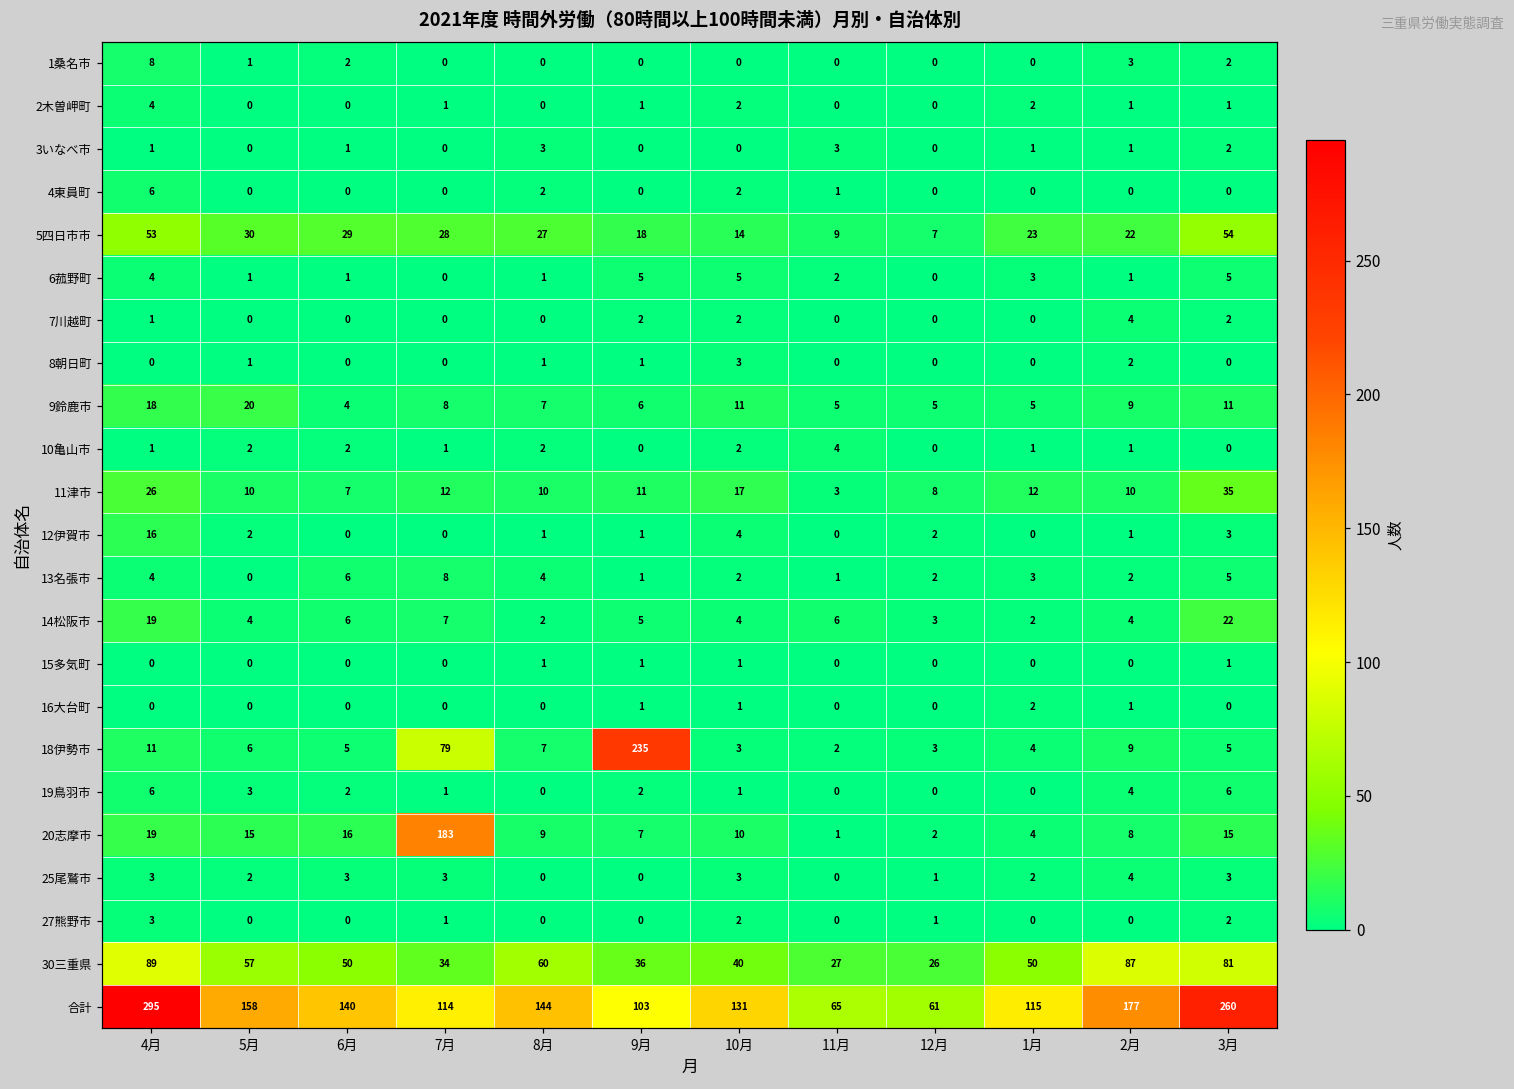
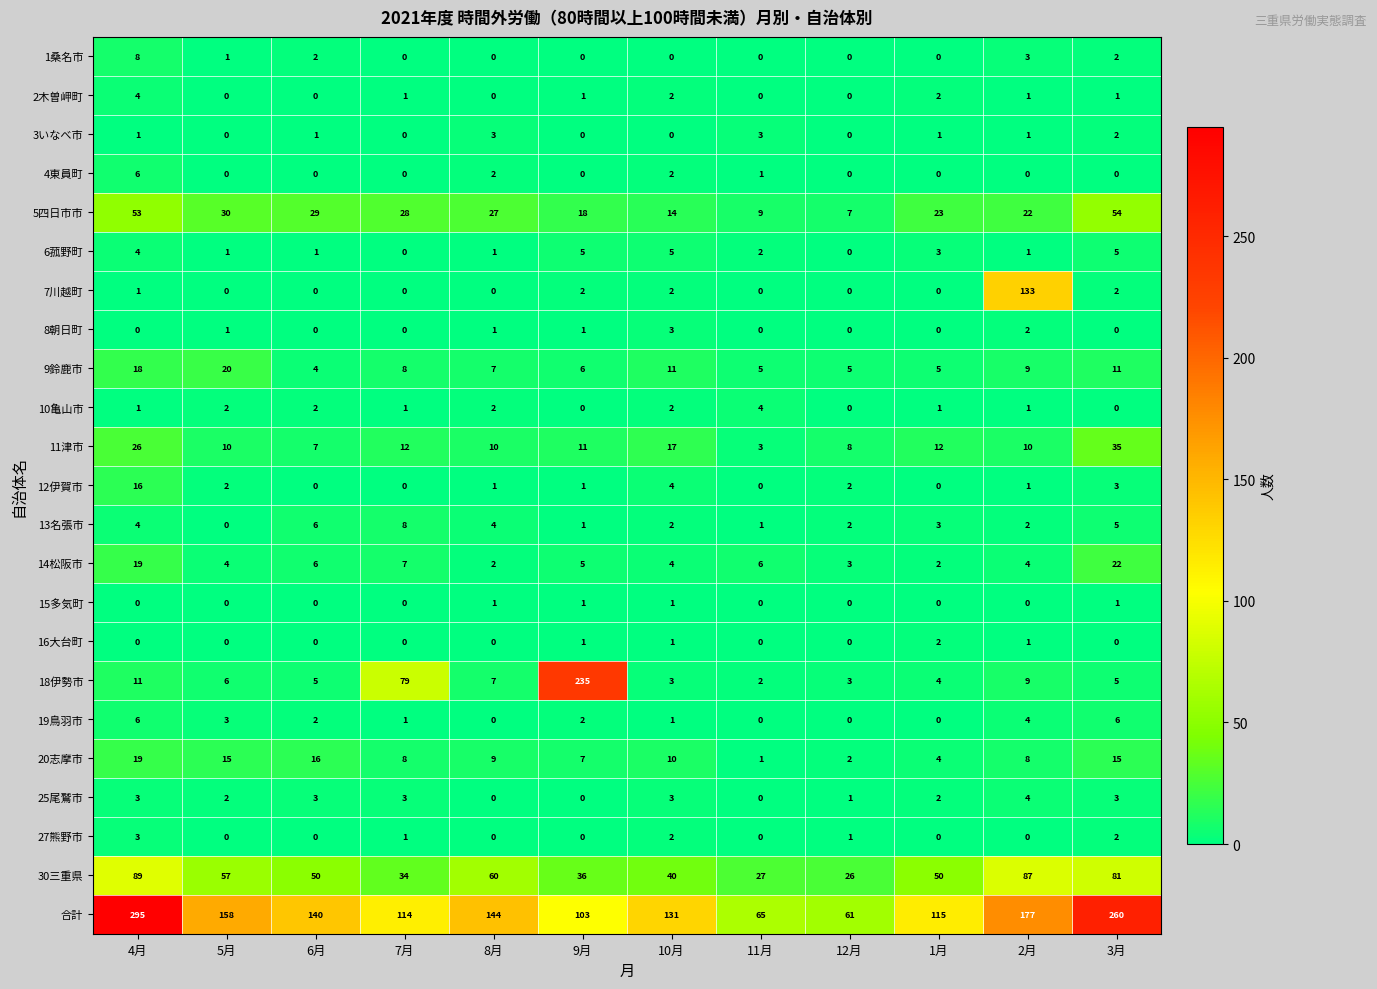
7川越町, 2月: 4 -> 133
20志摩市, 7月: 183 -> 8
